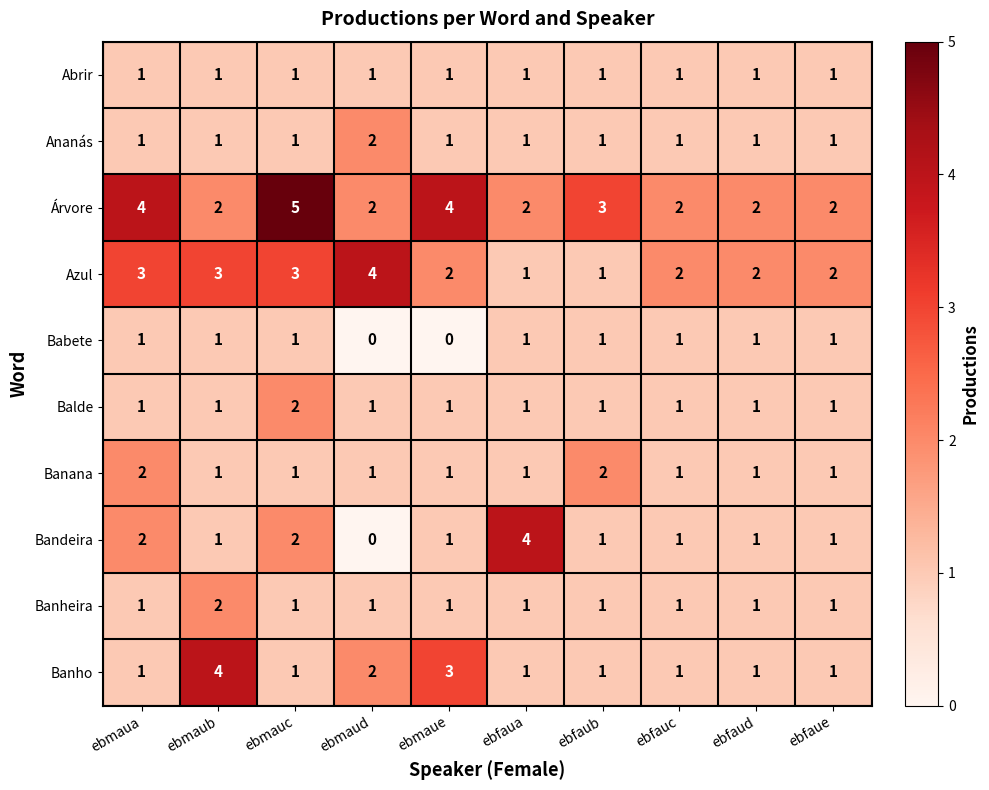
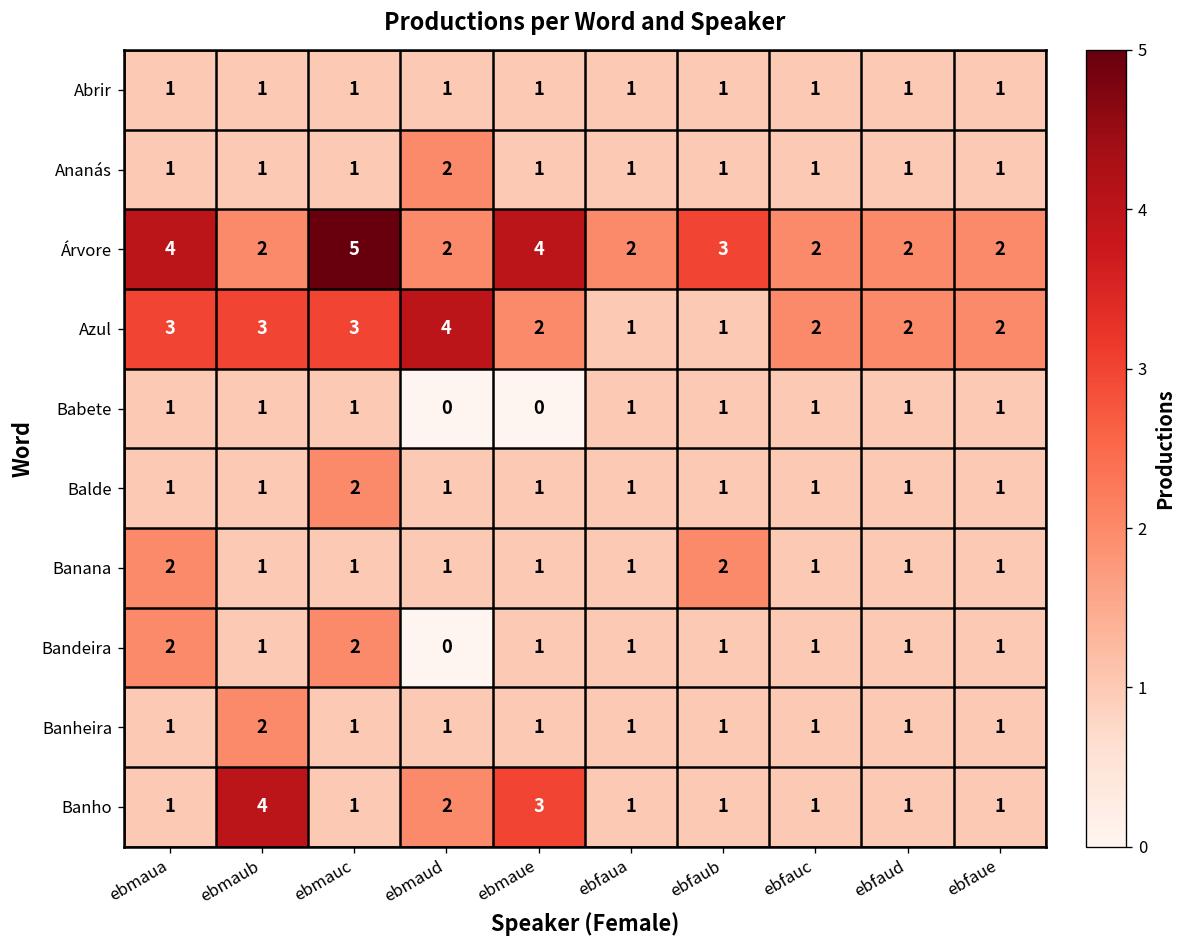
Bandeira, ebfaua: 4 -> 1
